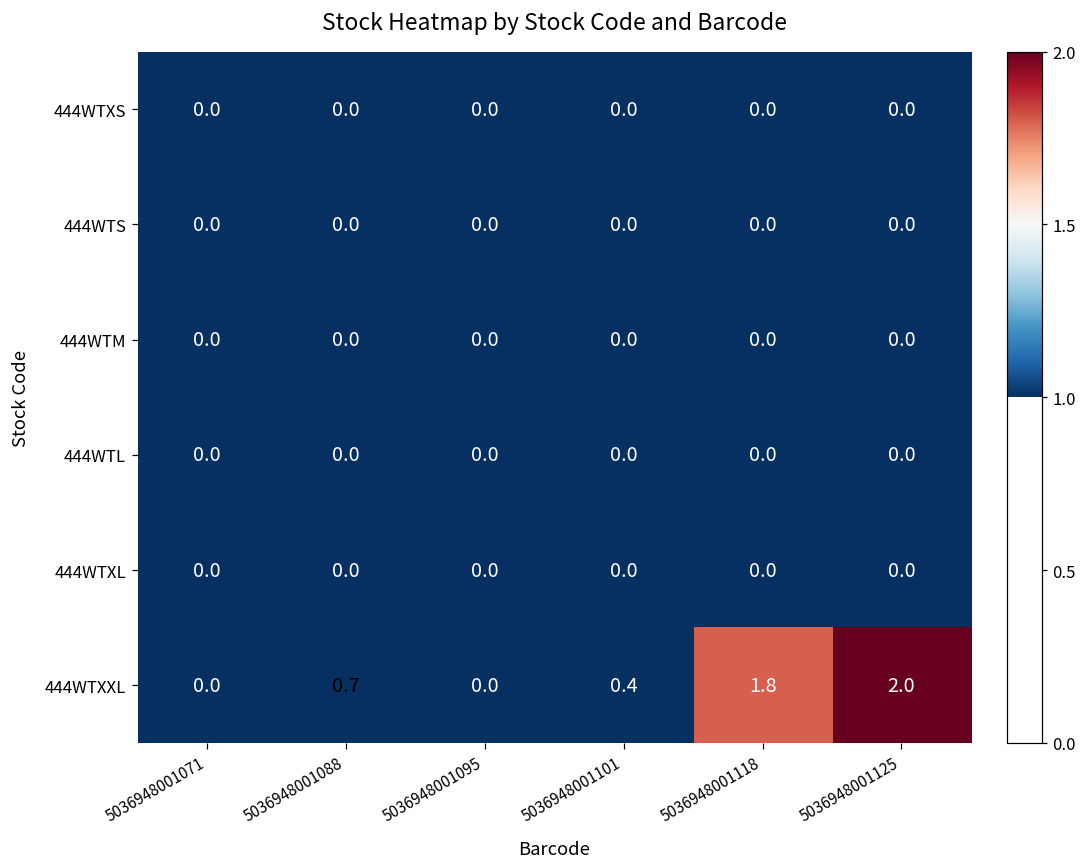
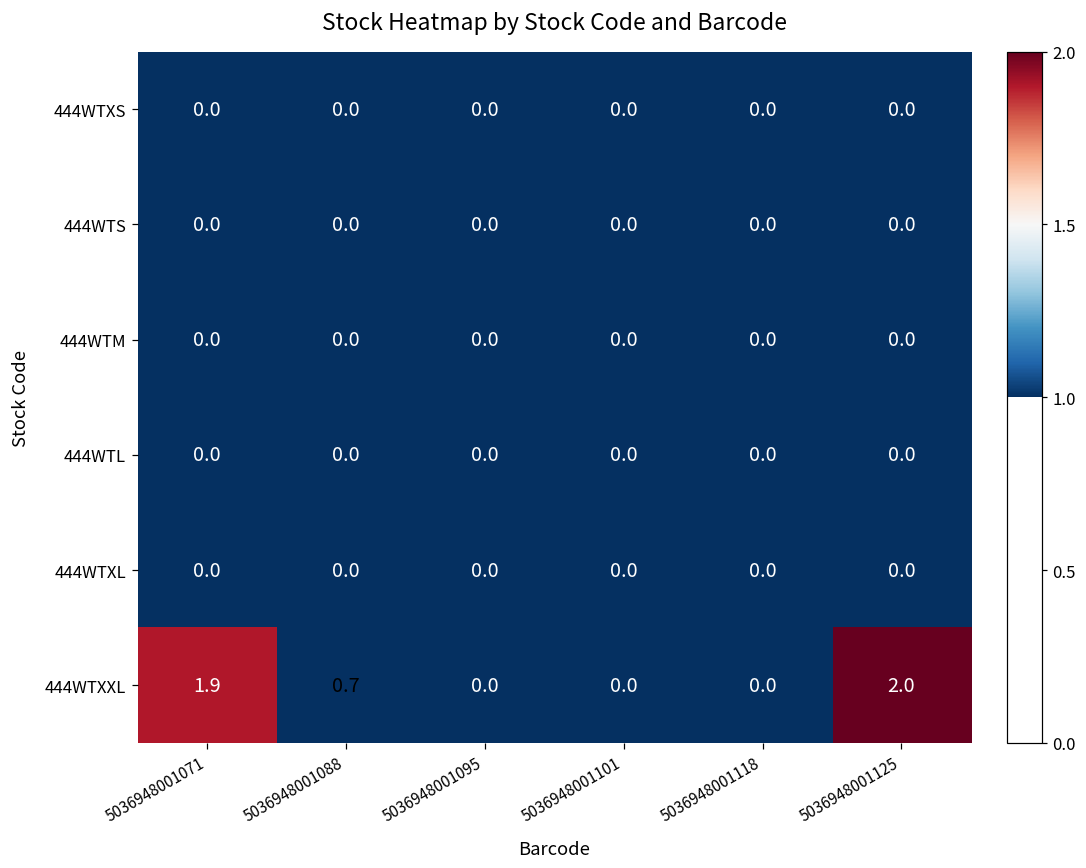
444WTXXL, 5036948001071: 0.0 -> 1.9
444WTXXL, 5036948001101: 0.4 -> 0.0
444WTXXL, 5036948001118: 1.8 -> 0.0
